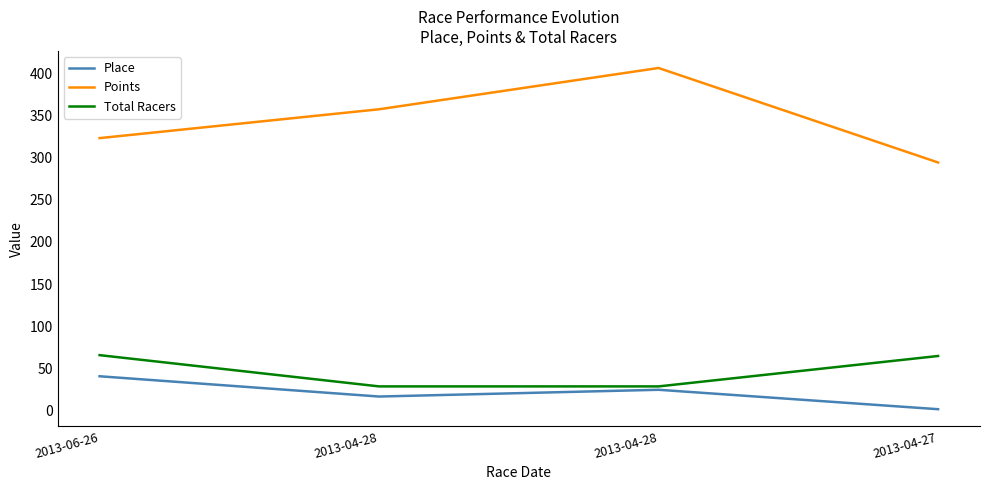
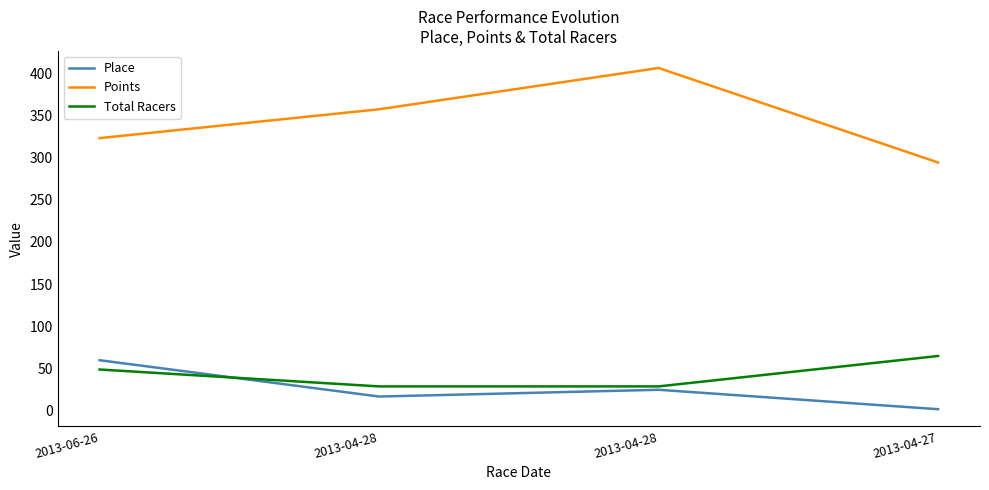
Place, 2013-06-26: 40 -> 60
Total Racers, 2013-06-26: 70 -> 50
